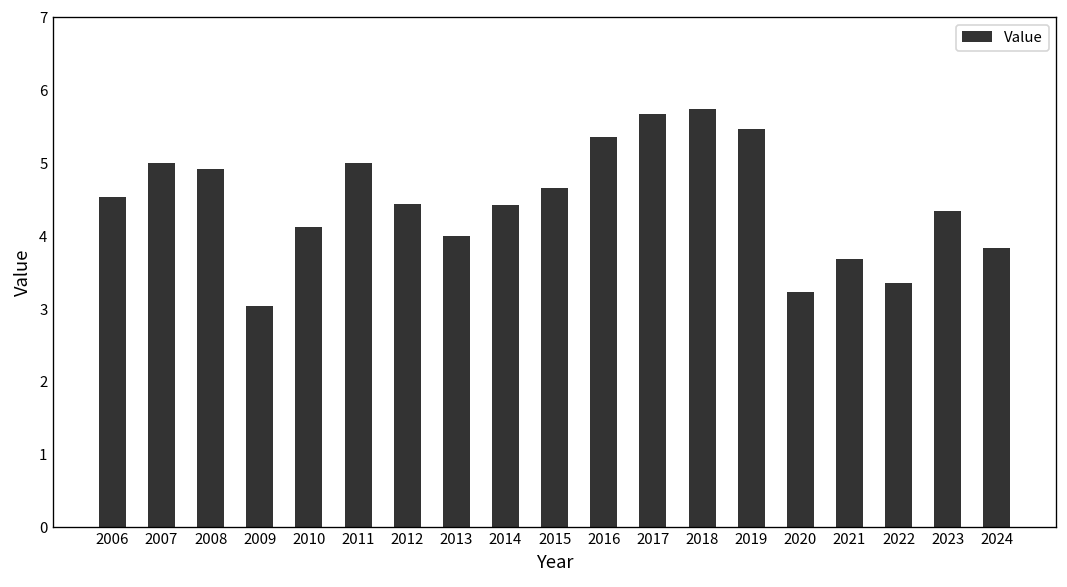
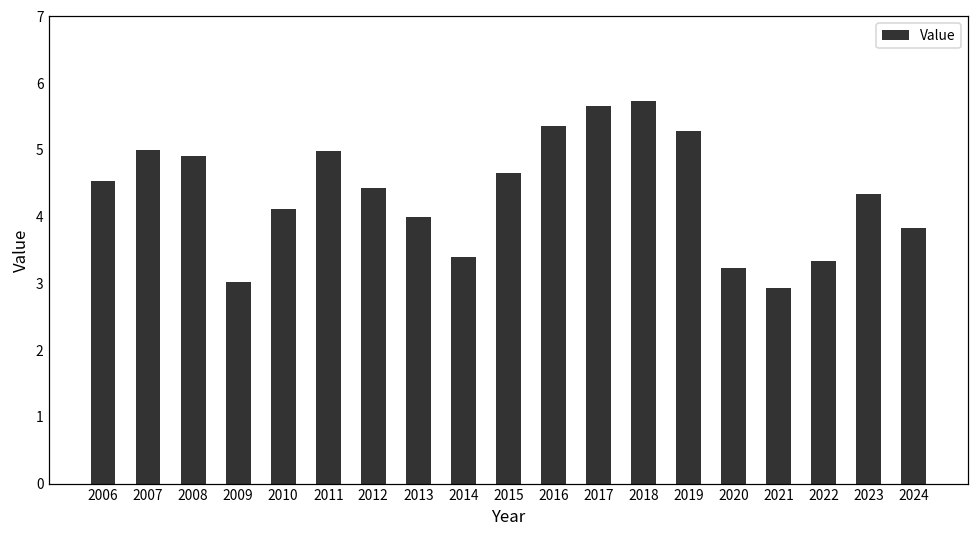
2014: 4.4 -> 3.4
2019: 5.5 -> 5.3
2021: 3.7 -> 2.9
